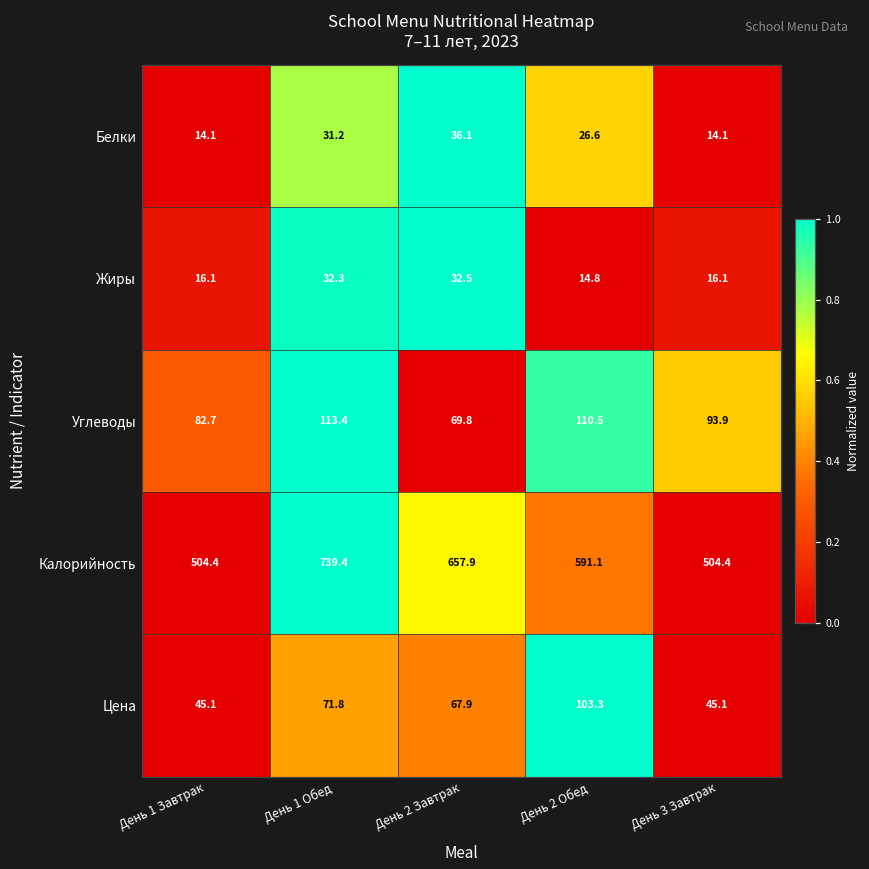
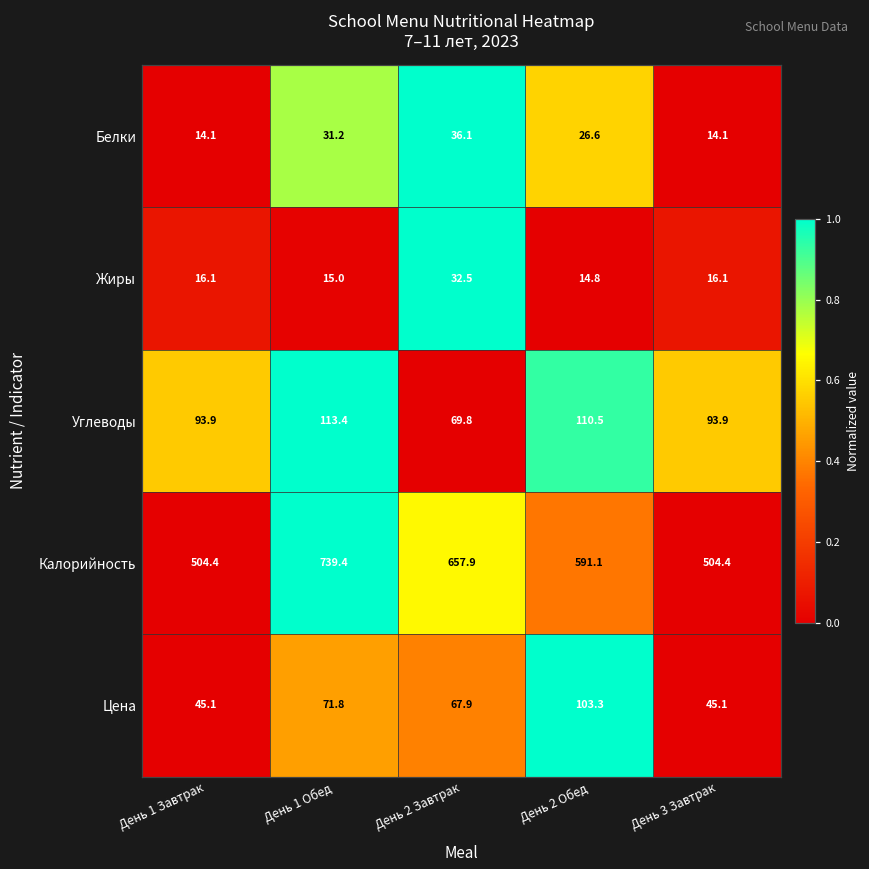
Жиры, День 1 Обед: 32.3 -> 15.0
Углеводы, День 1 Завтрак: 82.7 -> 93.9
